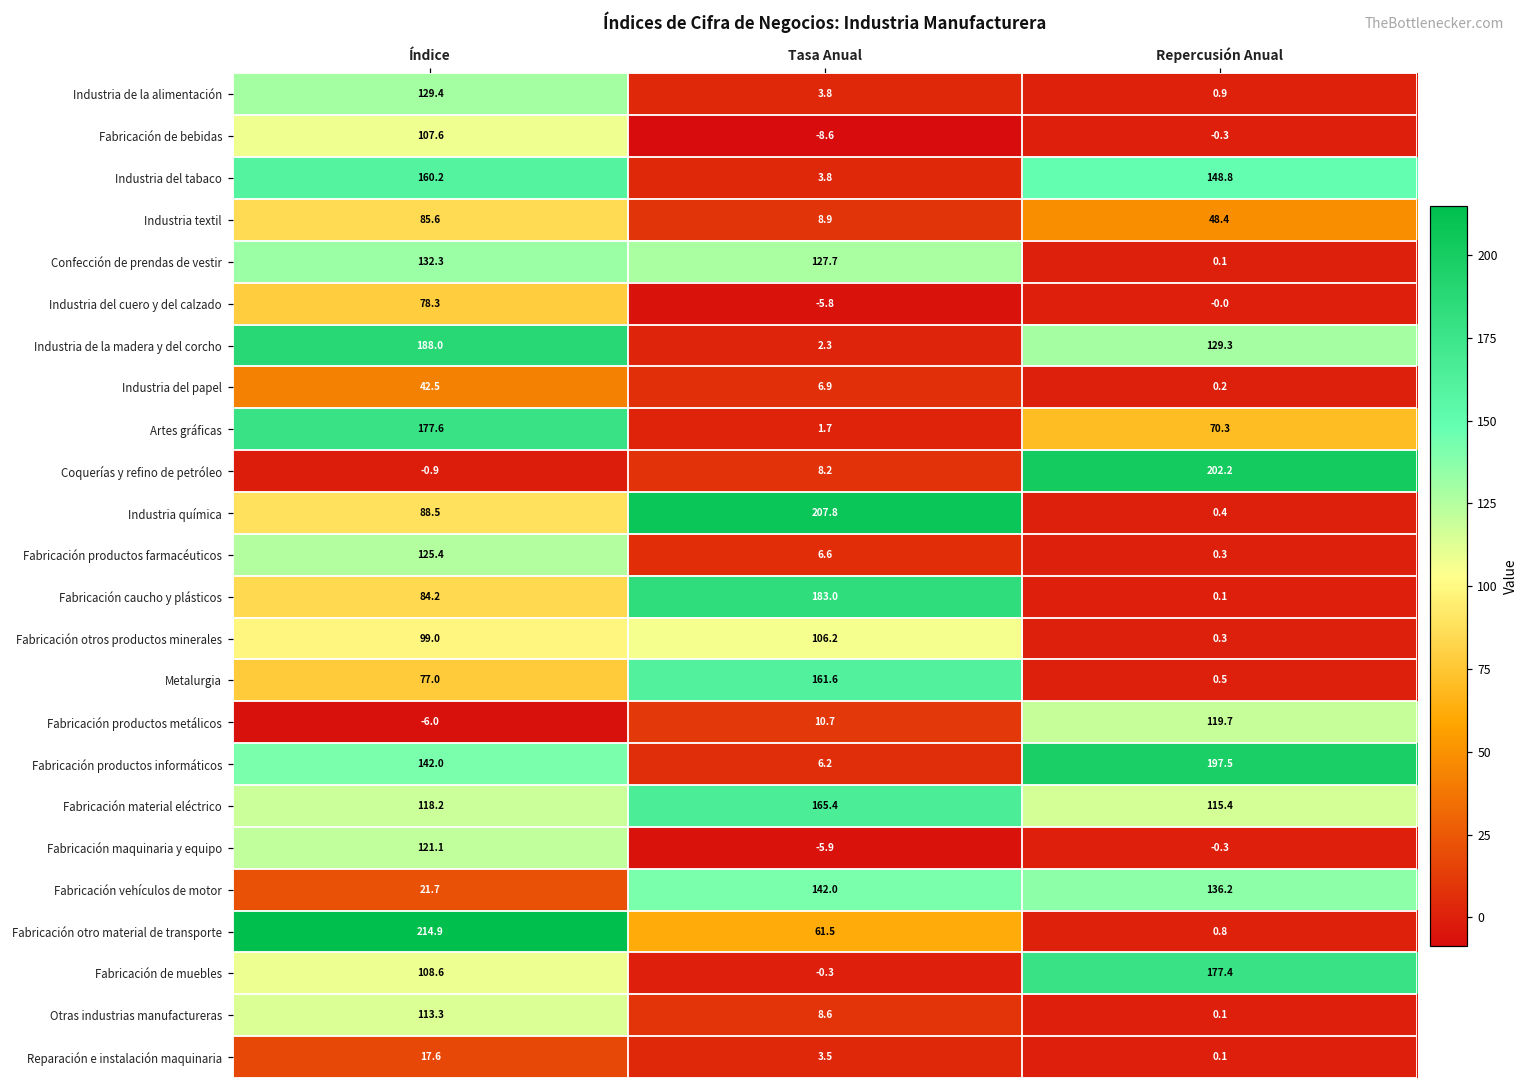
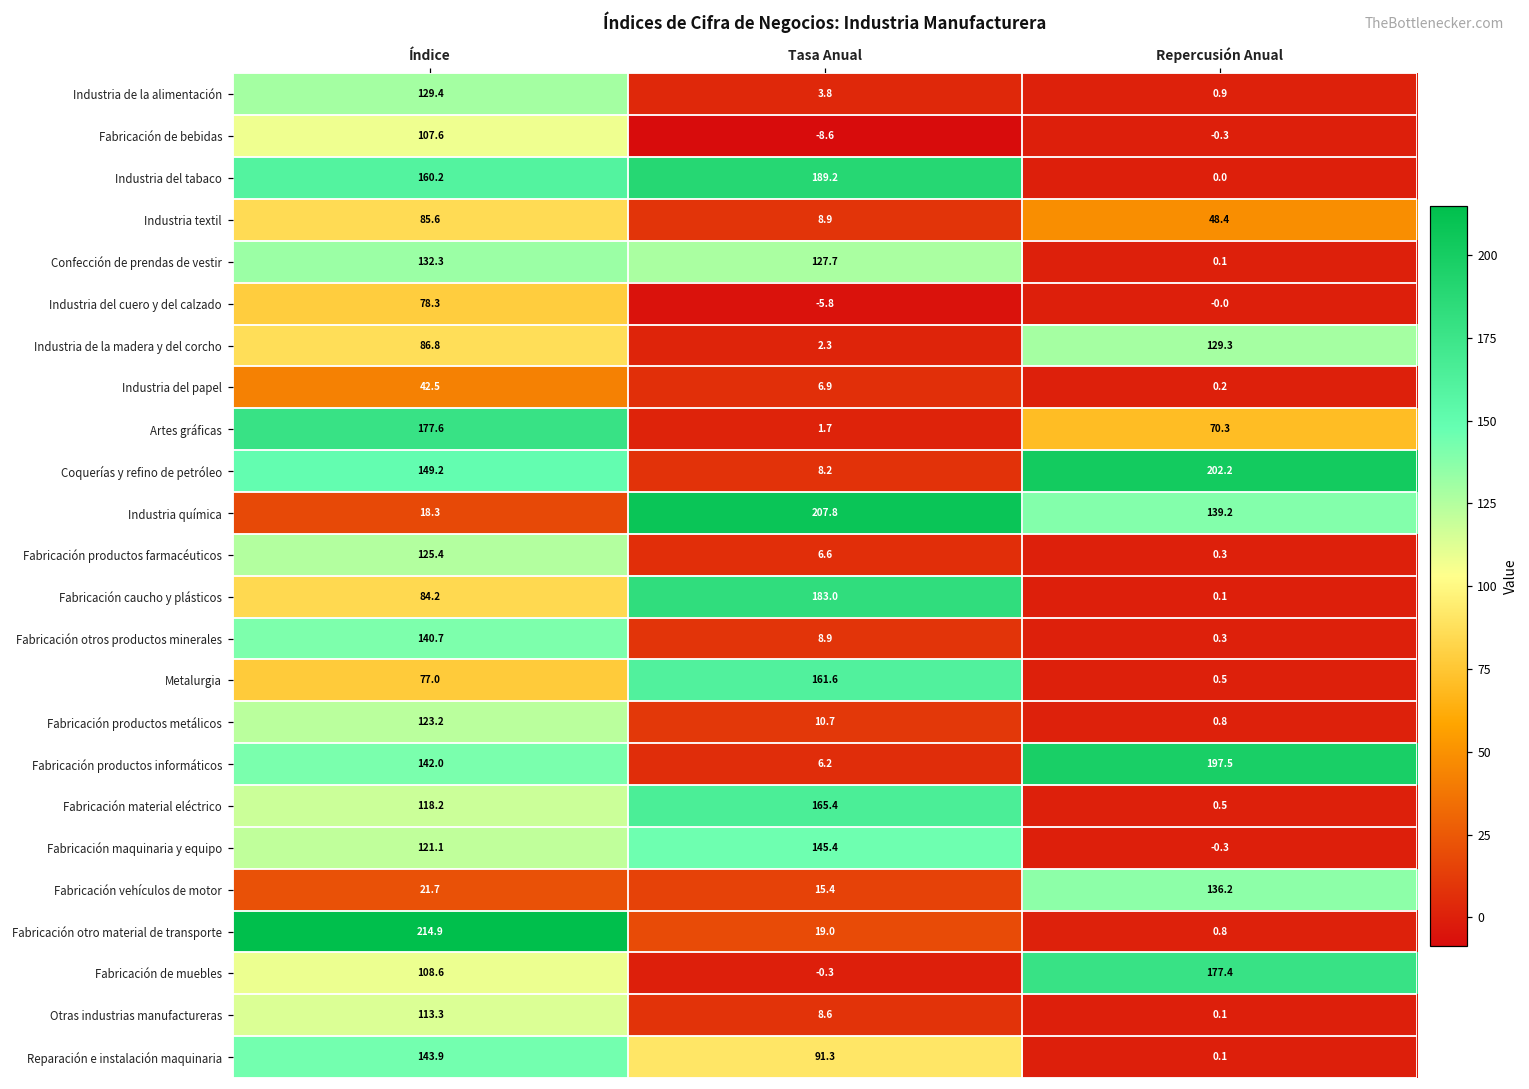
Industria del tabaco, Tasa Anual: 3.8 -> 189.2
Industria del tabaco, Repercusión Anual: 148.8 -> 0.0
Industria de la madera y del corcho, Índice: 188.0 -> 86.8
Coquerías y refino de petróleo, Índice: -0.9 -> 149.2
Industria química, Índice: 88.5 -> 18.3
Industria química, Repercusión Anual: 0.4 -> 139.2
Fabricación otros productos minerales, Índice: 99.0 -> 140.7
Fabricación otros productos minerales, Tasa Anual: 106.2 -> 8.9
Fabricación productos metálicos, Índice: -6.0 -> 123.2
Fabricación productos metálicos, Repercusión Anual: 119.7 -> 0.8
Fabricación material eléctrico, Repercusión Anual: 115.4 -> 0.5
Fabricación maquinaria y equipo, Tasa Anual: -5.9 -> 145.4
Fabricación vehículos de motor, Tasa Anual: 142.0 -> 15.4
Fabricación otro material de transporte, Tasa Anual: 61.5 -> 19.0
Reparación e instalación maquinaria, Índice: 17.6 -> 143.9
Reparación e instalación maquinaria, Tasa Anual: 3.5 -> 91.3
